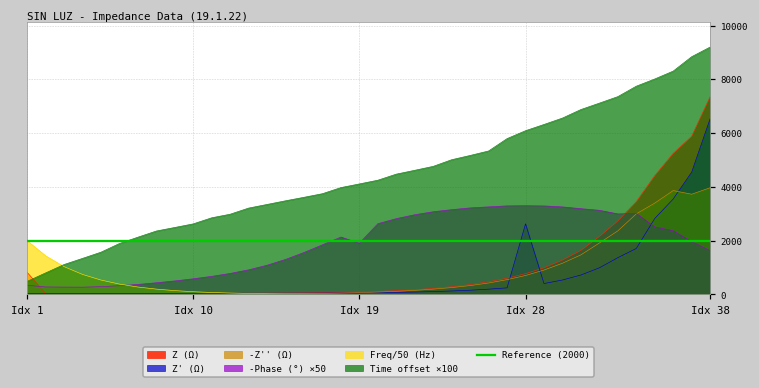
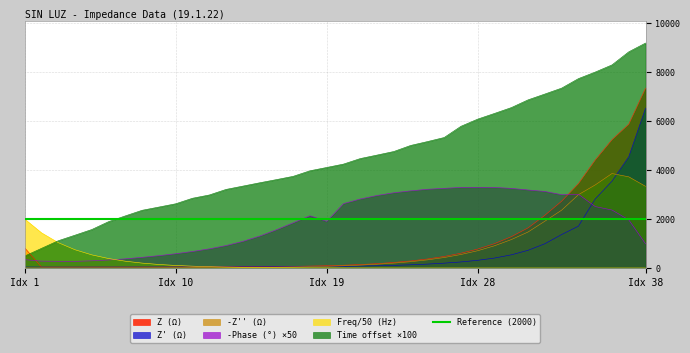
Z' (Ω), Idx 28: 2600 -> 300
-Z'' (Ω), Idx 38: 4000 -> 3300
-Phase (°) ×50, Idx 38: 1600 -> 1000
